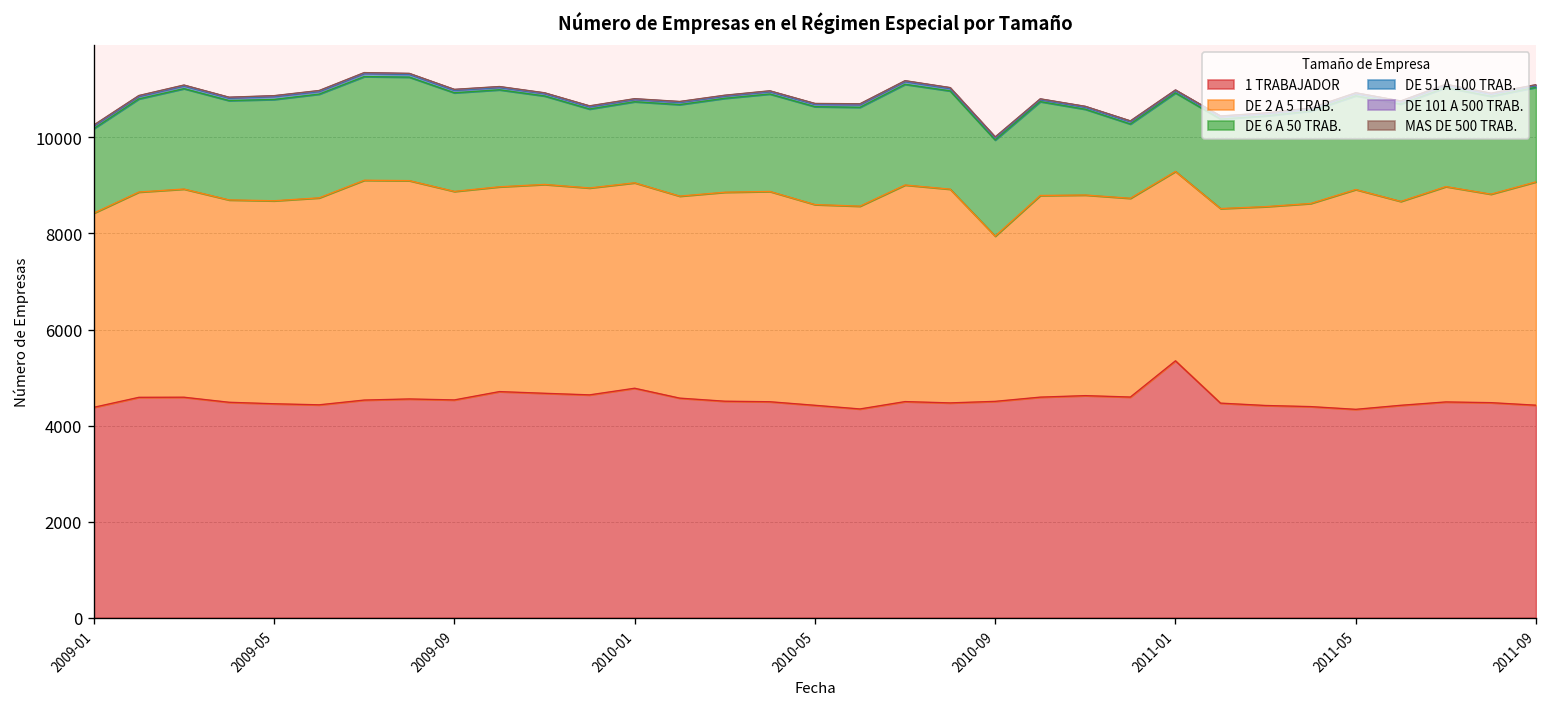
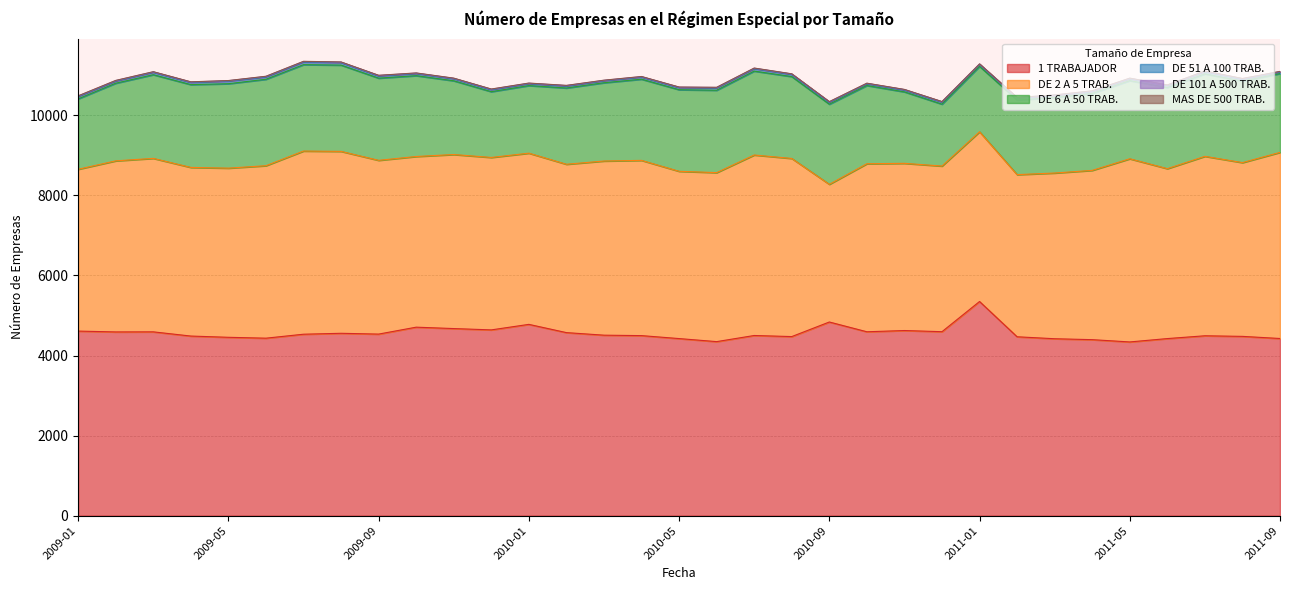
1 TRABAJADOR, 2009-01: 4400 -> 4600
1 TRABAJADOR, 2010-09: 4500 -> 4800
DE 2 A 5 TRAB., 2011-01: 3900 -> 4200
